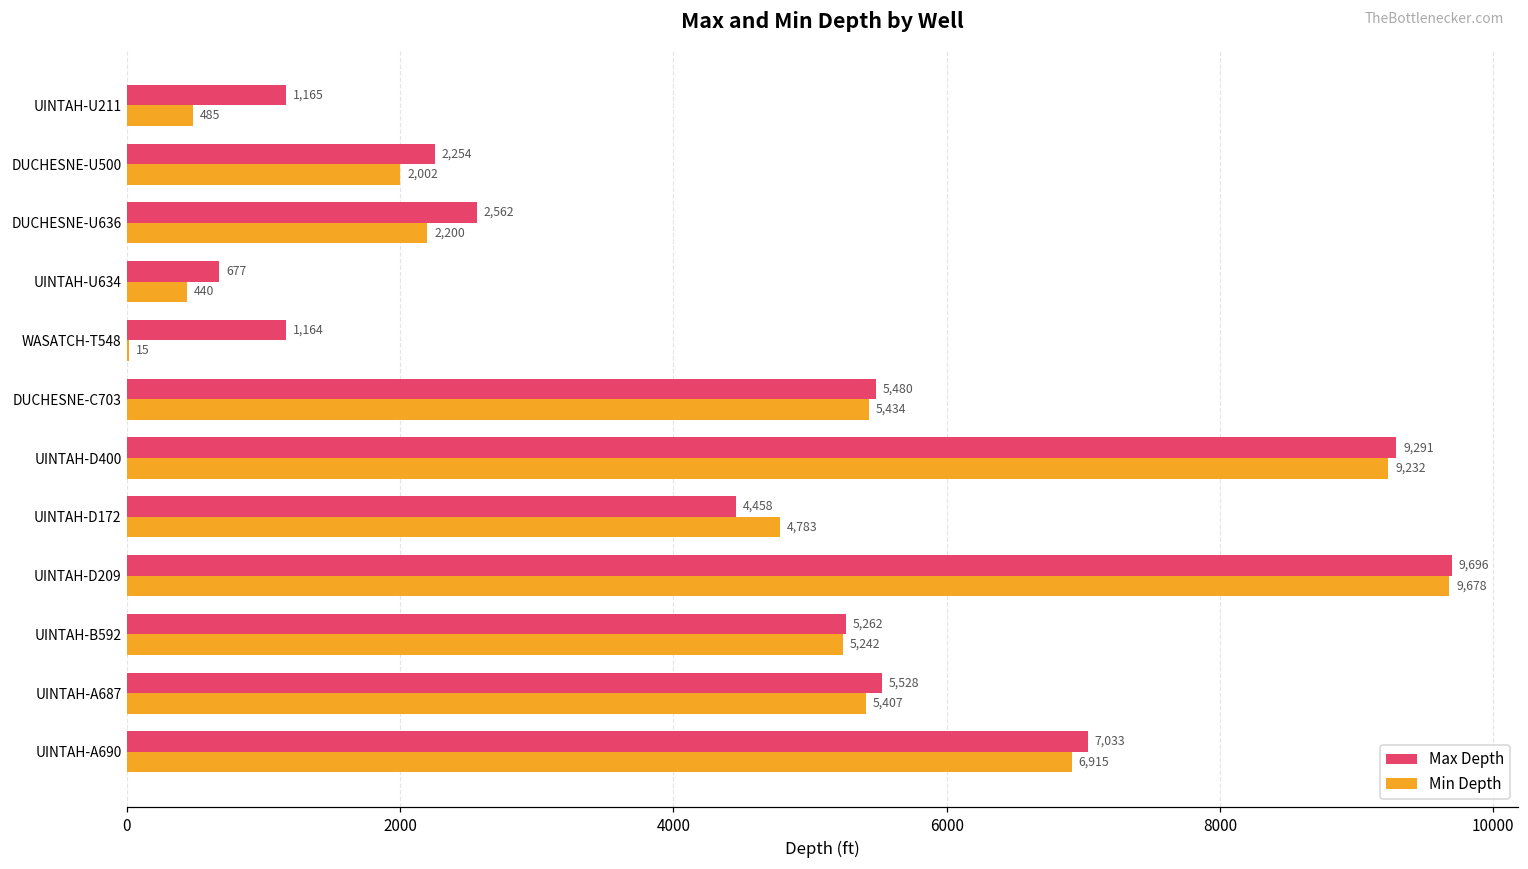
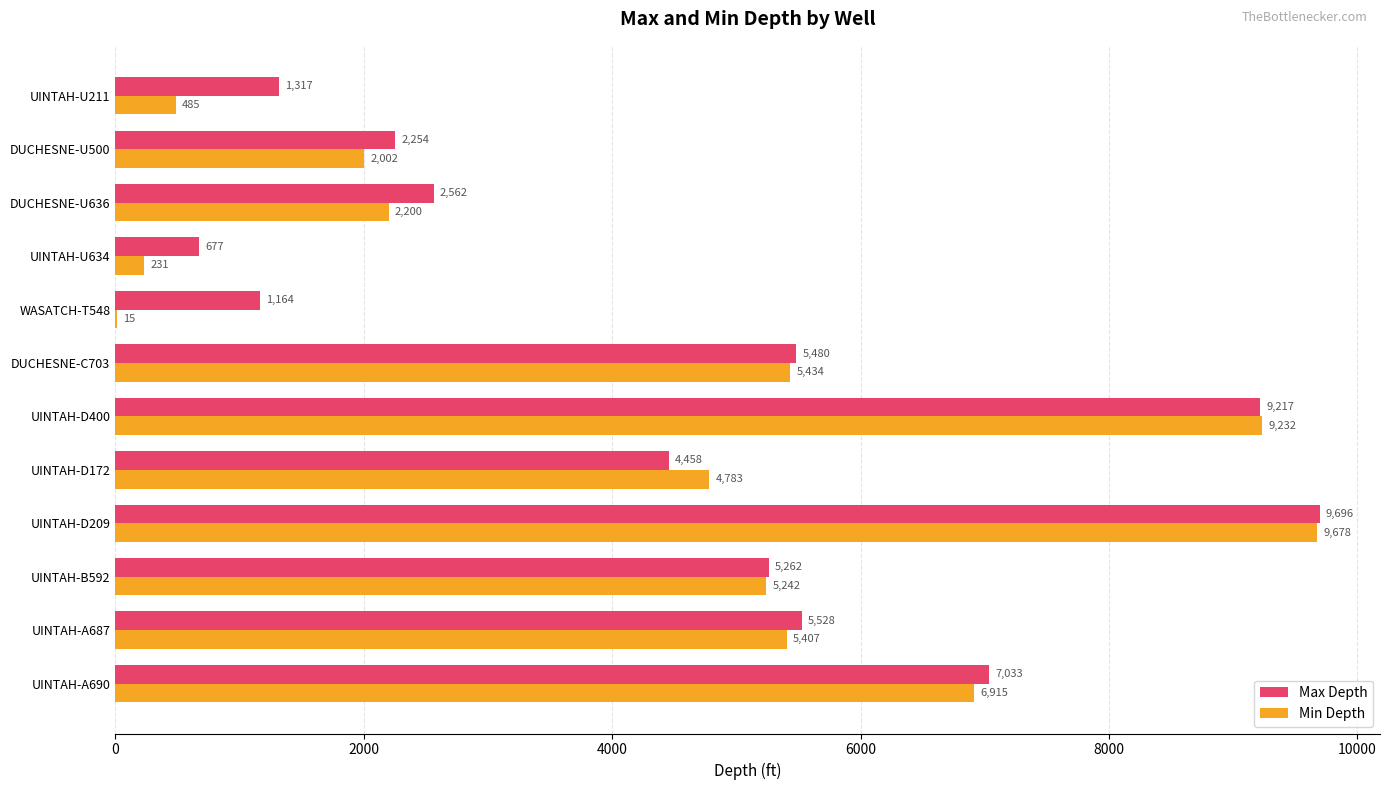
Max Depth, UINTAH-U211: 1,165 -> 1,317
Min Depth, UINTAH-U634: 440 -> 231
Max Depth, UINTAH-D400: 9,291 -> 9,217
